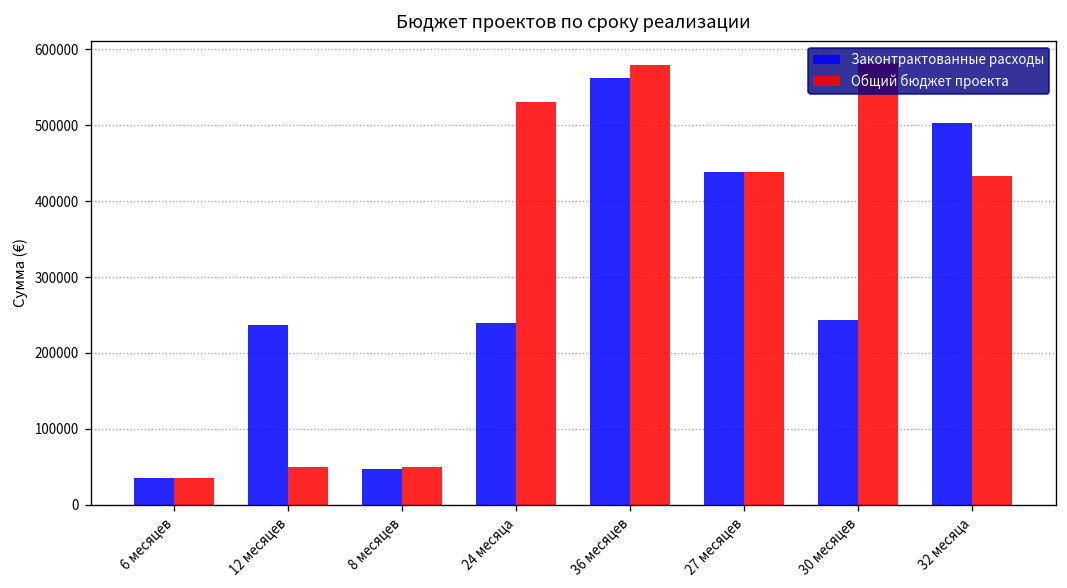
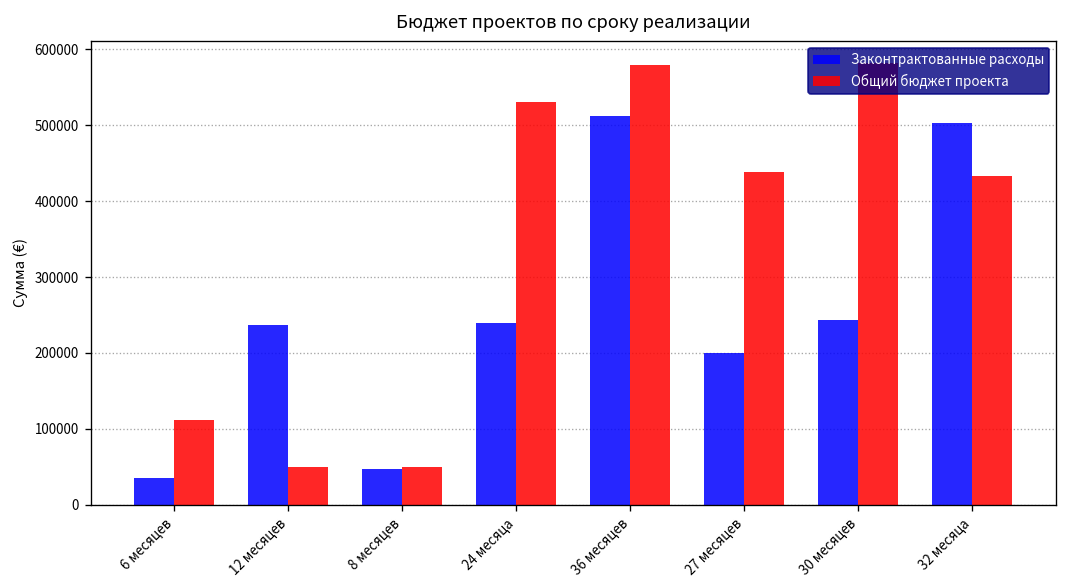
Общий бюджет проекта, 6 месяцев: 30000 -> 110000
Законтрактованные расходы, 36 месяцев: 560000 -> 510000
Законтрактованные расходы, 27 месяцев: 440000 -> 200000
